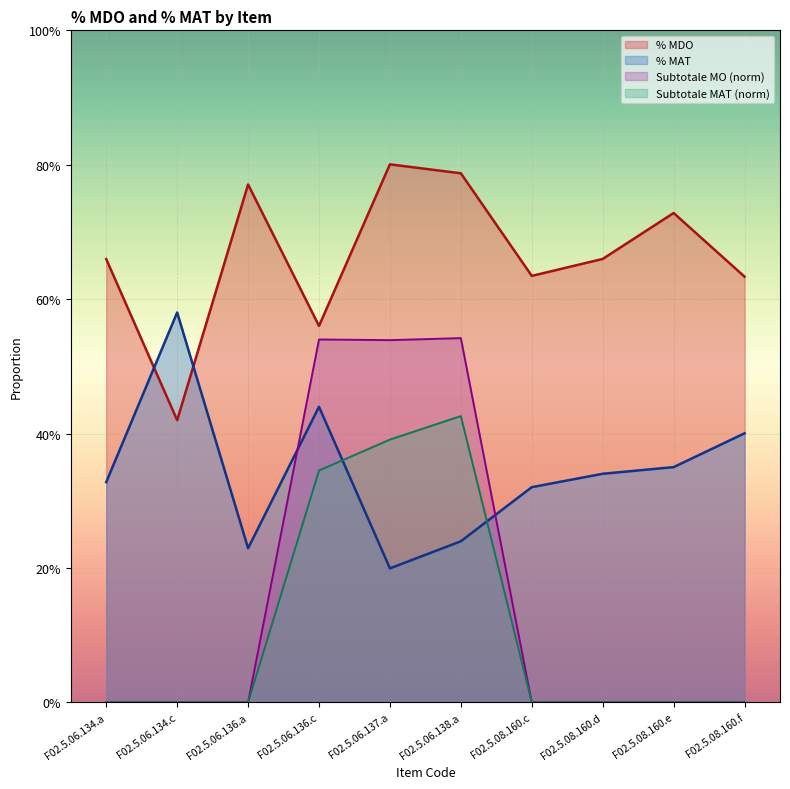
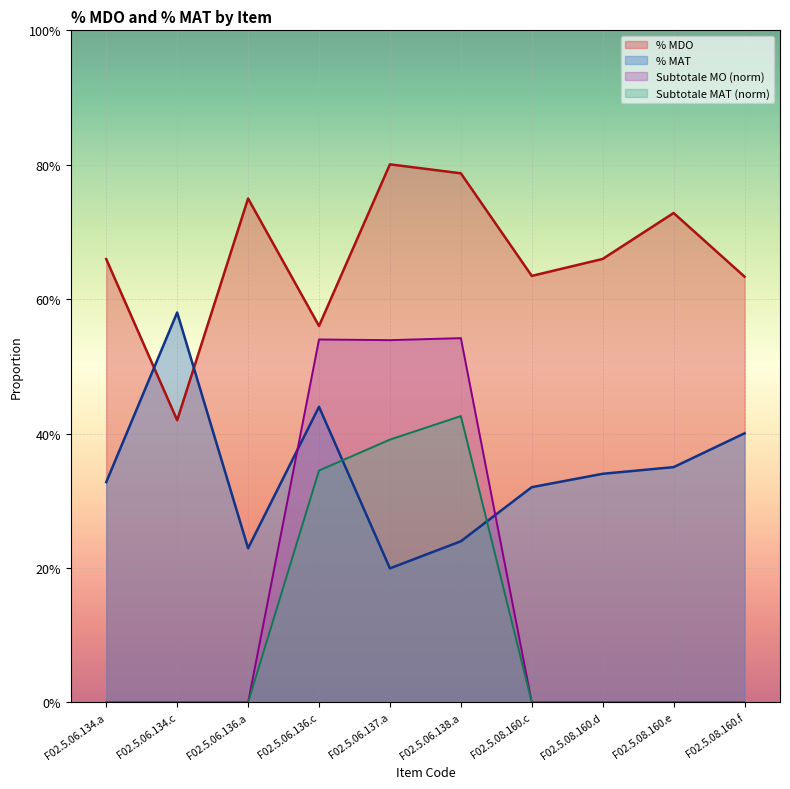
% MDO, F02.5.06.136.a: 77% -> 75%
